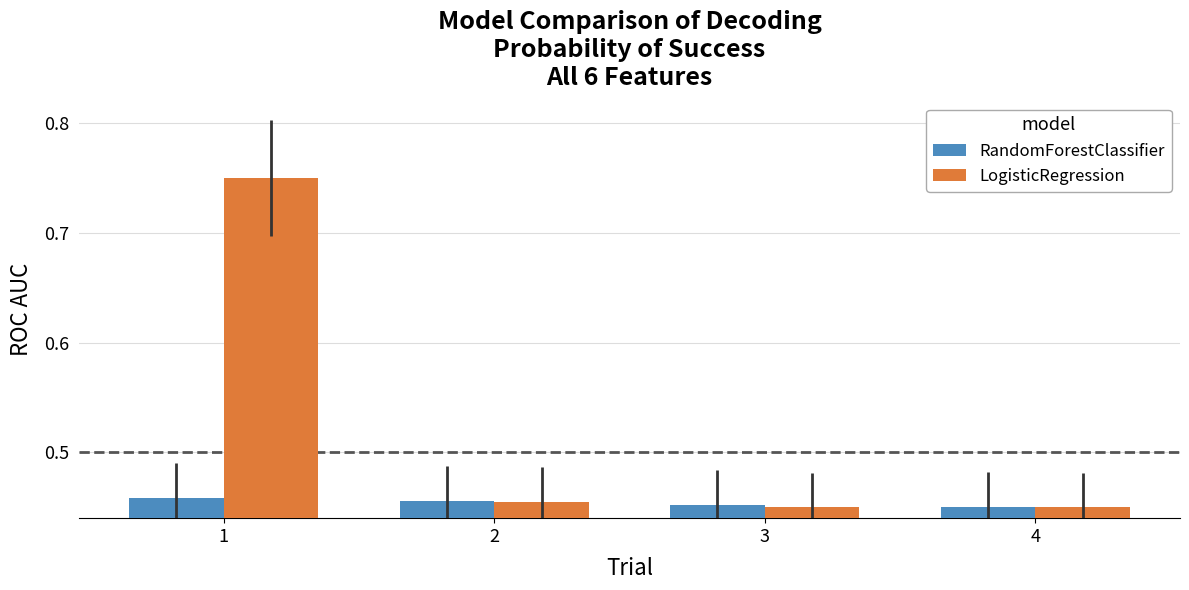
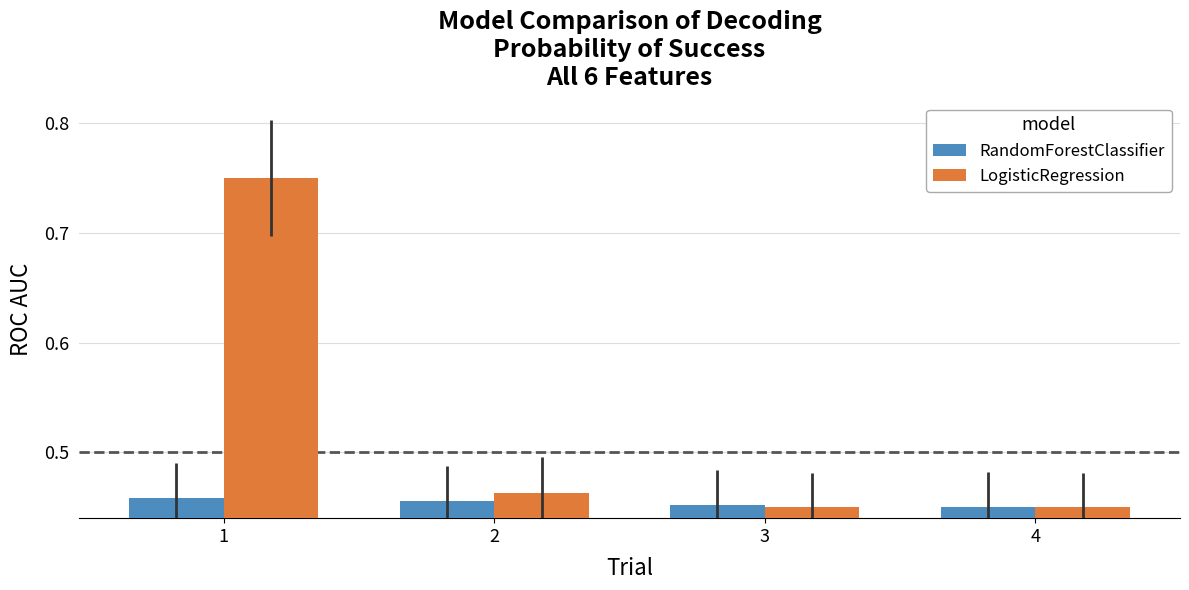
LogisticRegression, 2: 0.455 -> 0.463
